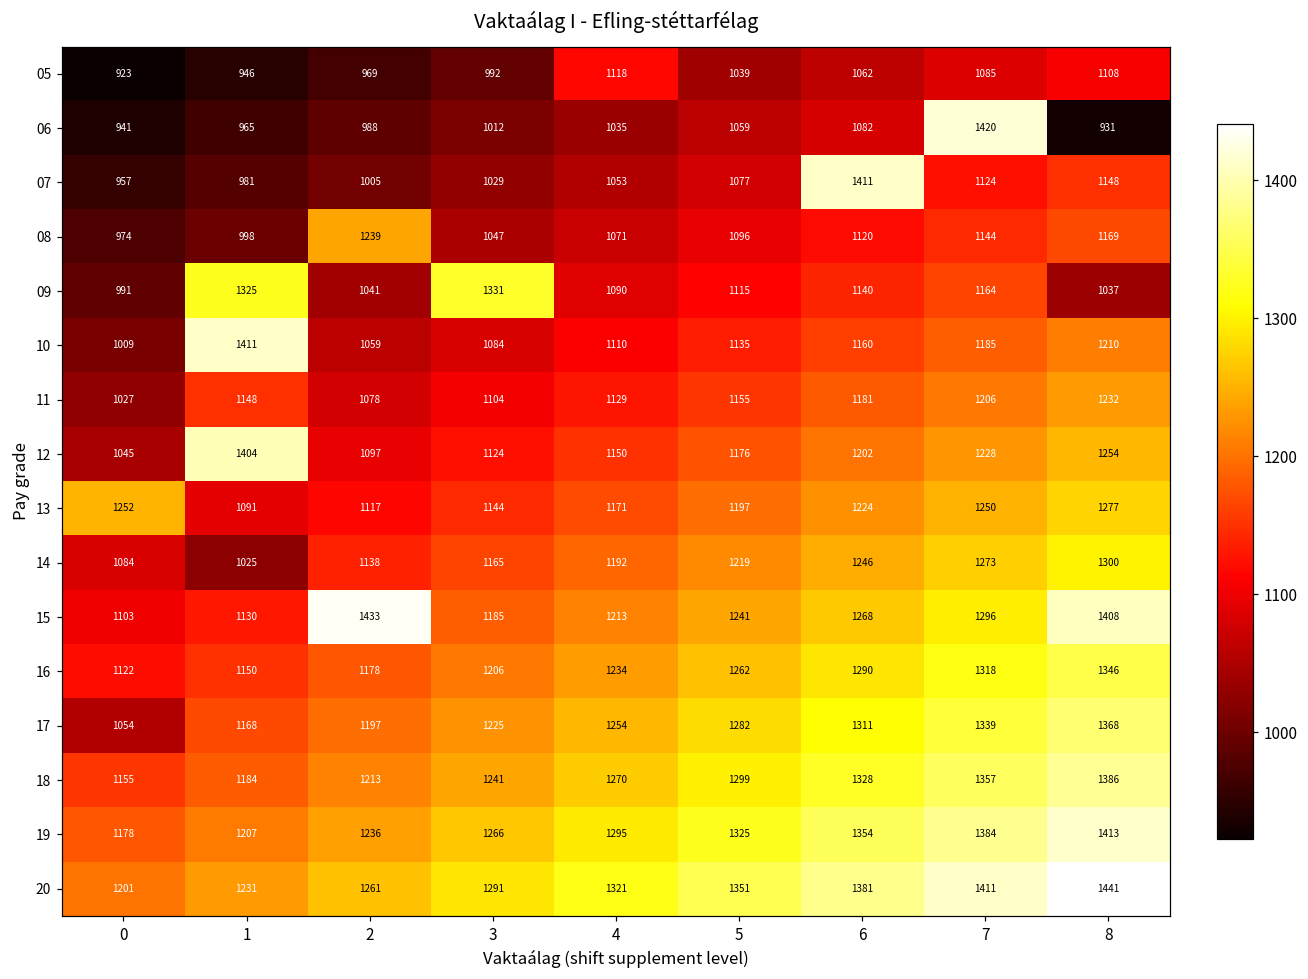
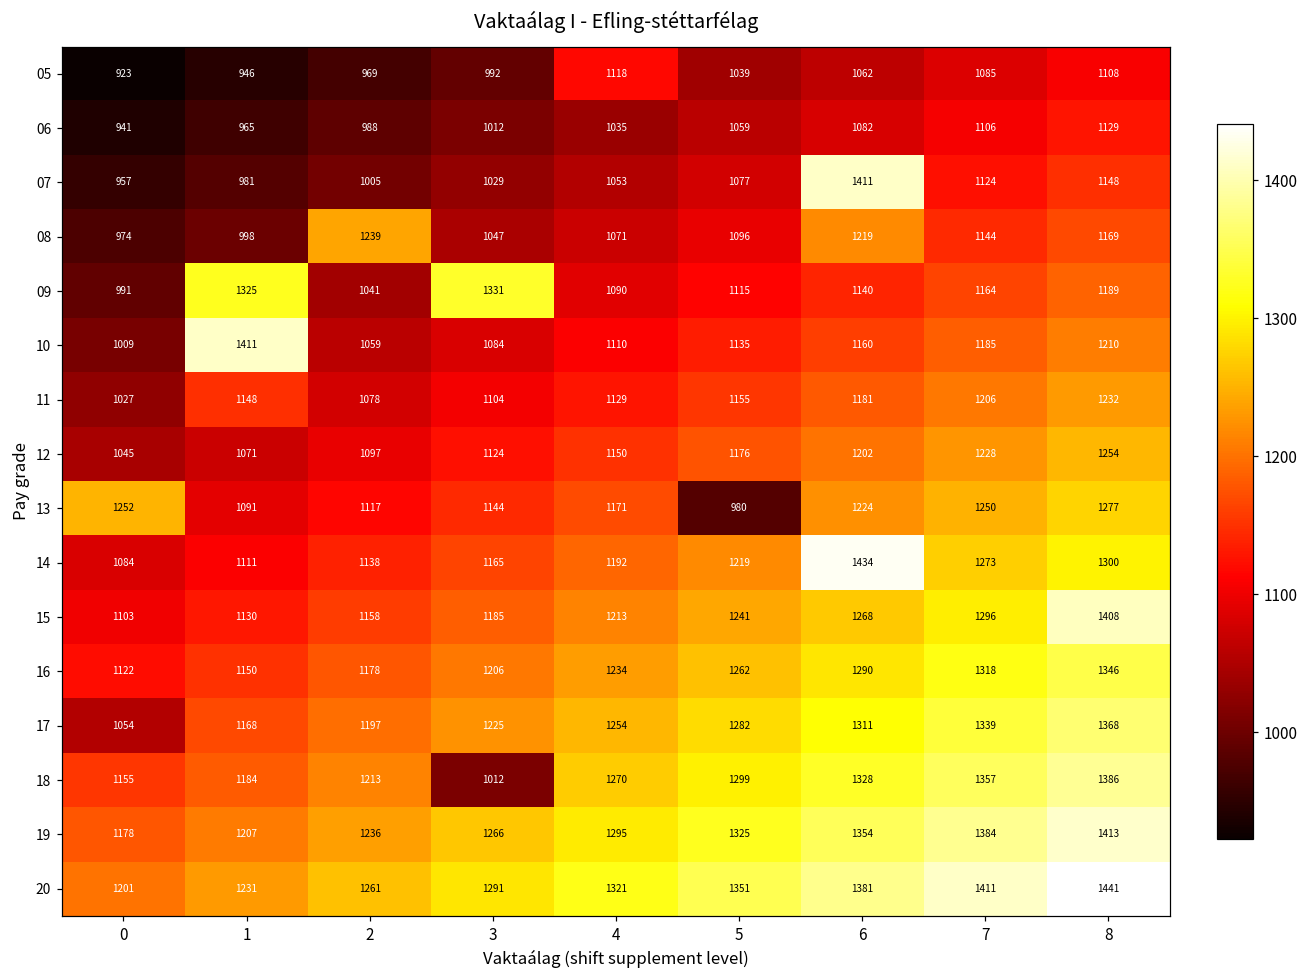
06, 7: 1420 -> 1106
06, 8: 931 -> 1129
08, 6: 1120 -> 1219
09, 8: 1037 -> 1189
12, 1: 1404 -> 1071
13, 5: 1197 -> 980
14, 1: 1025 -> 1111
14, 6: 1246 -> 1434
15, 2: 1433 -> 1158
18, 3: 1241 -> 1012
